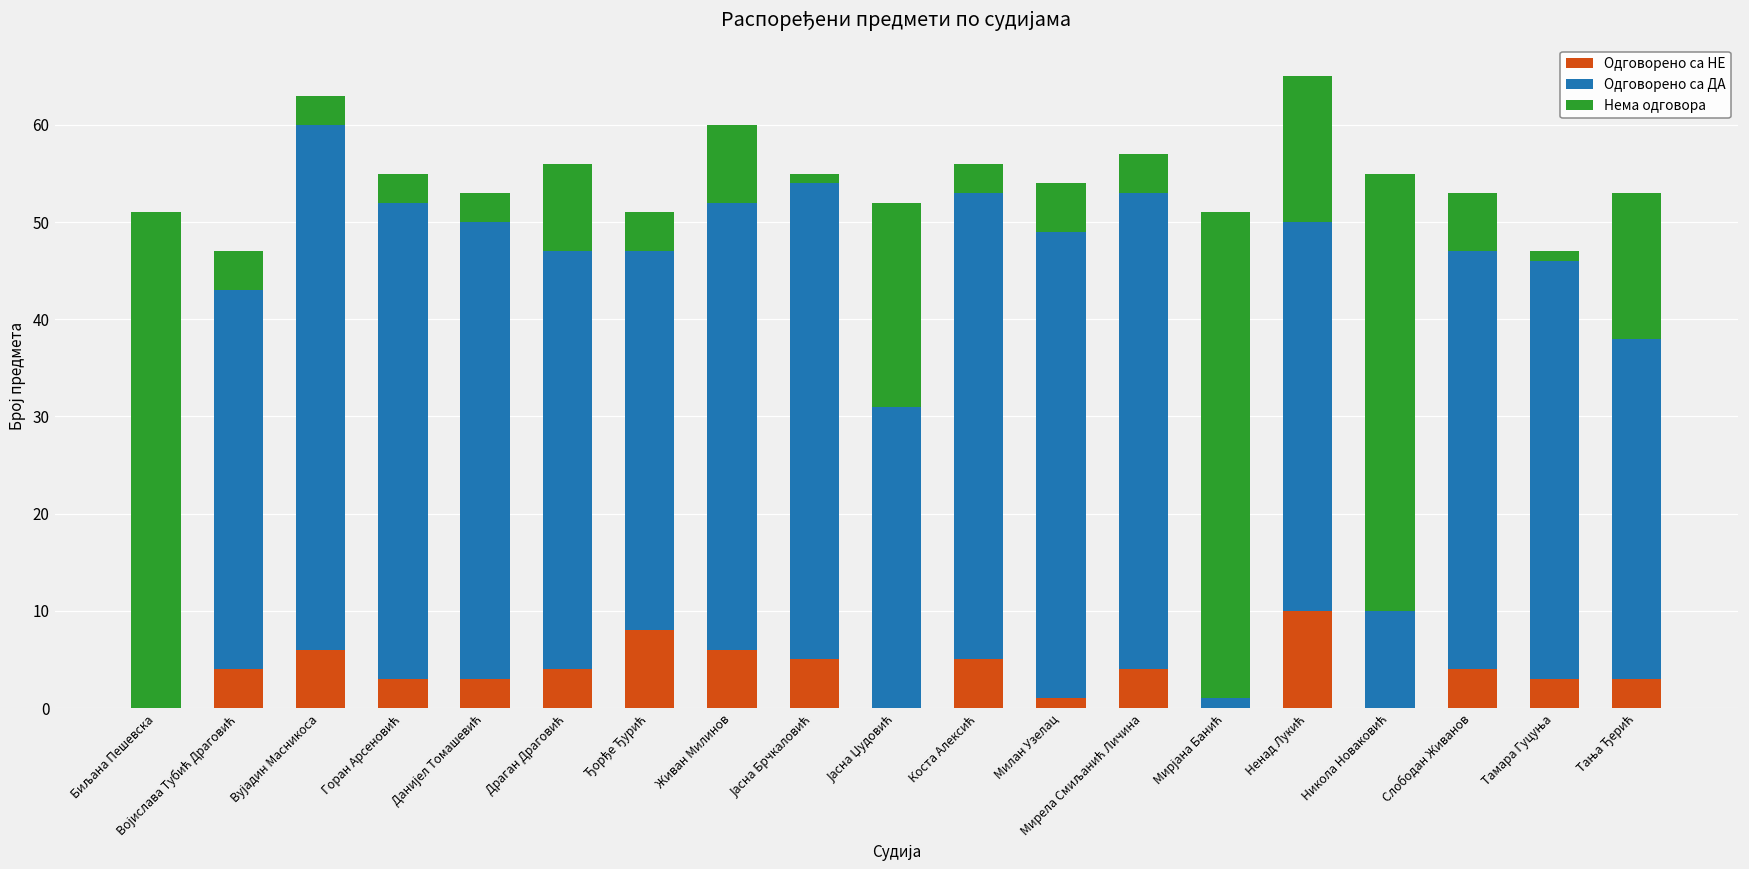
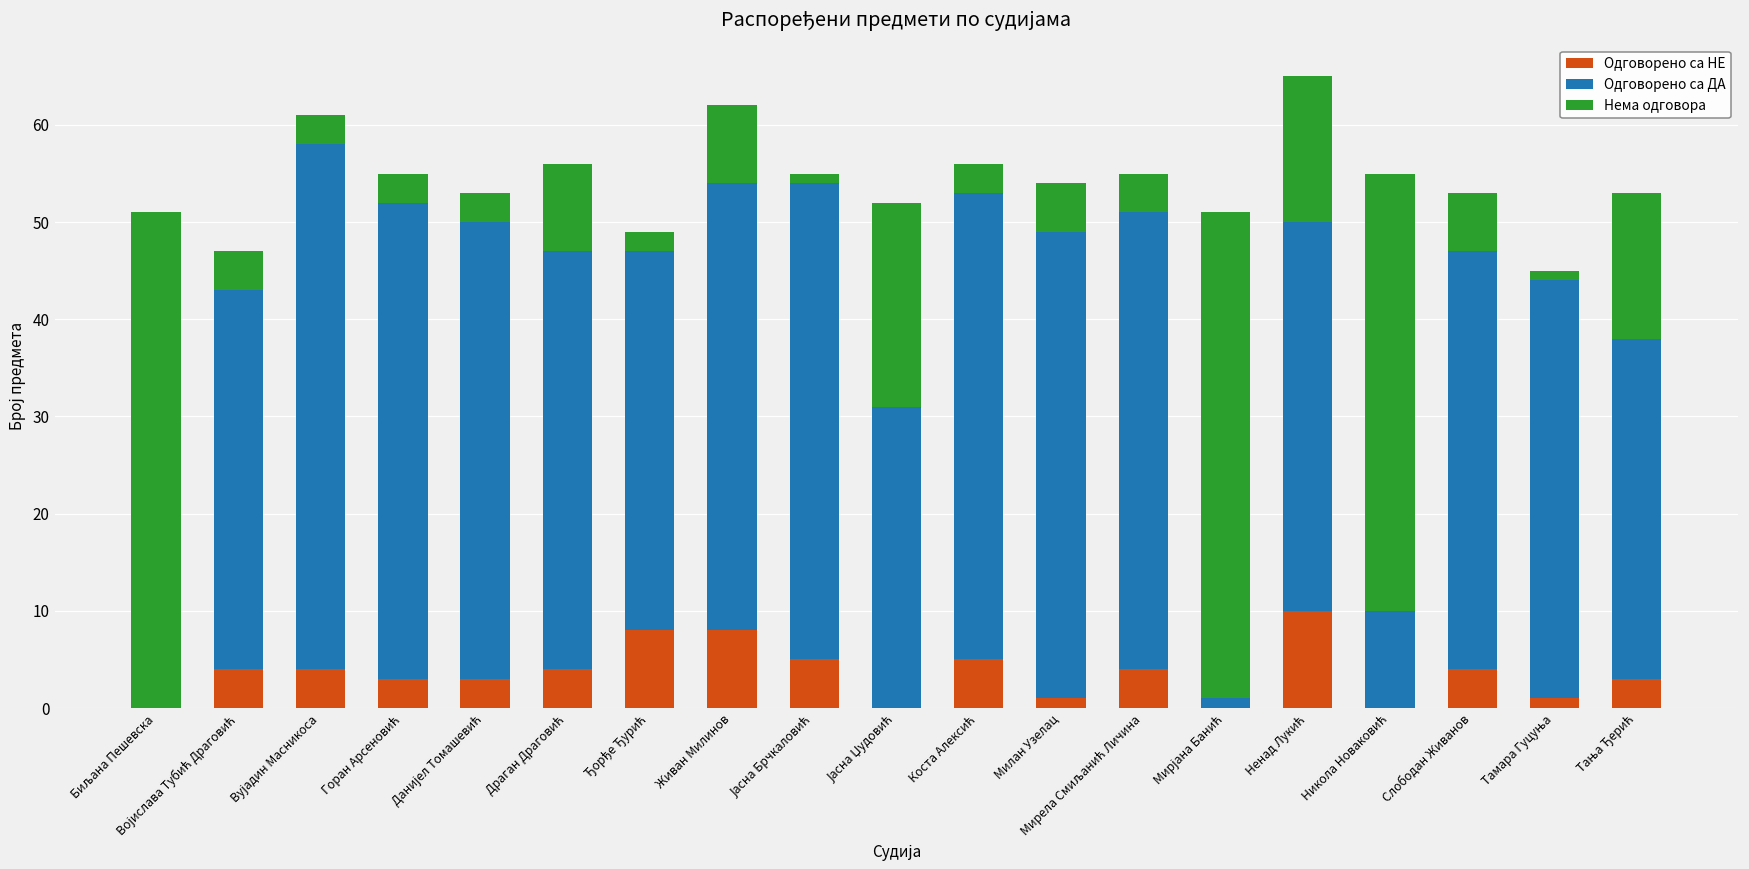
Одговорено са НЕ, Вујадин Масникоса: 6 -> 4
Нема одговора, Ђорђе Ђурић: 4 -> 2
Одговорено са НЕ, Живан Милинов: 6 -> 8
Одговорено са ДА, Мирела Смиљанић Личина: 49 -> 47
Одговорено са НЕ, Тамара Гуцуња: 3 -> 1
